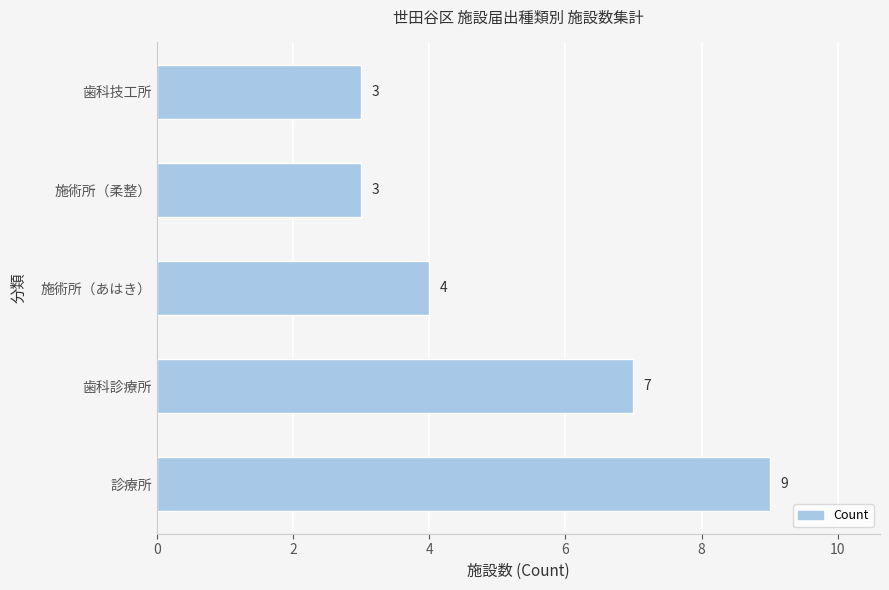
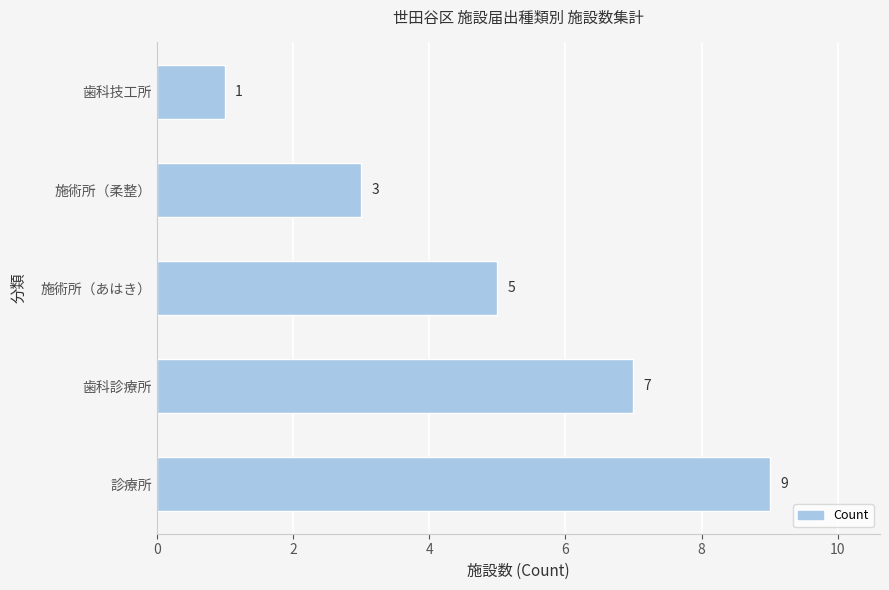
歯科技工所: 3 -> 1
施術所（あはき）: 4 -> 5
